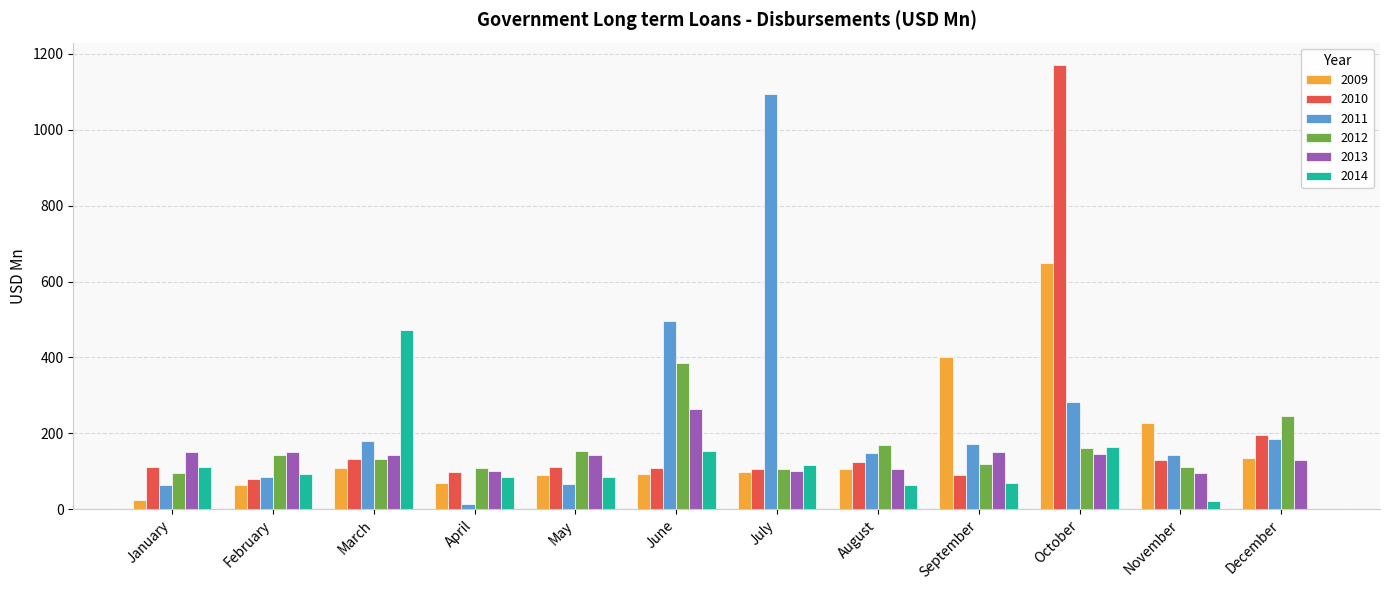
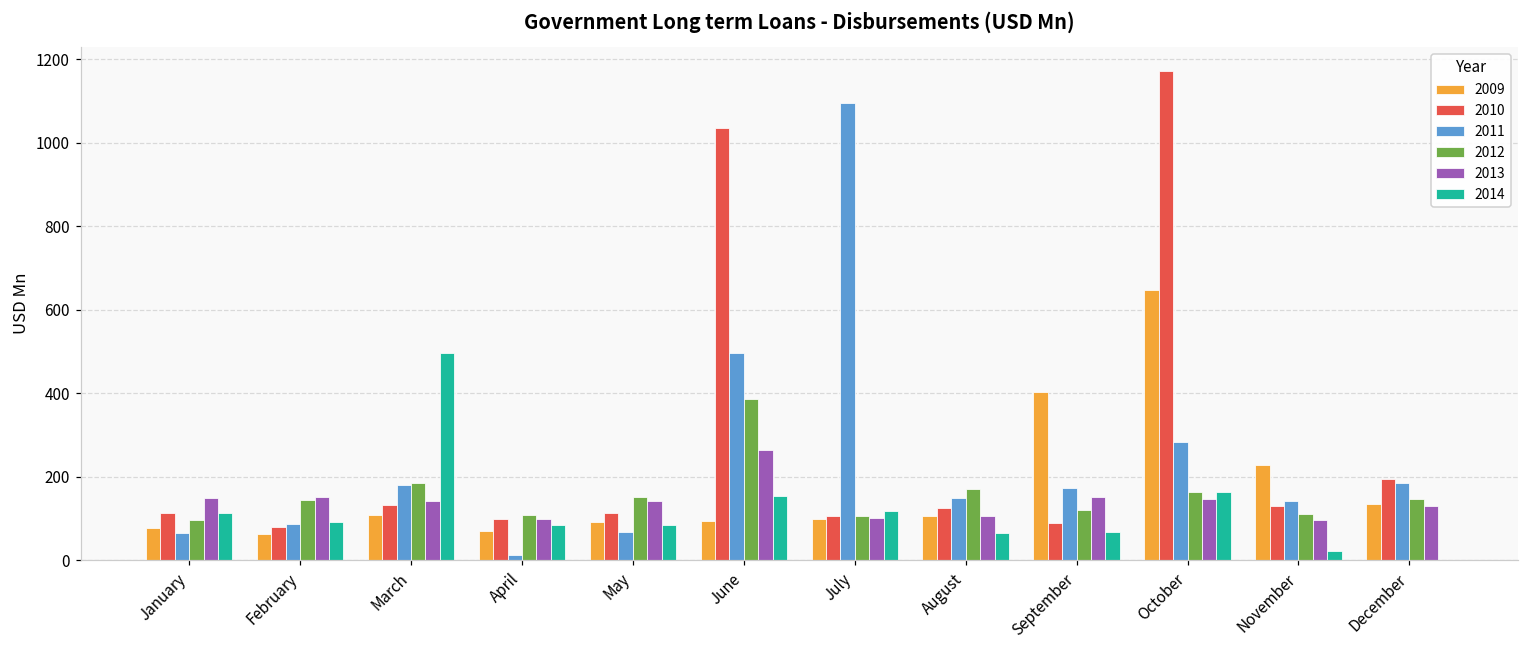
2009, January: 20 -> 80
2012, March: 130 -> 180
2014, March: 470 -> 500
2010, June: 110 -> 1040
2012, December: 240 -> 150
